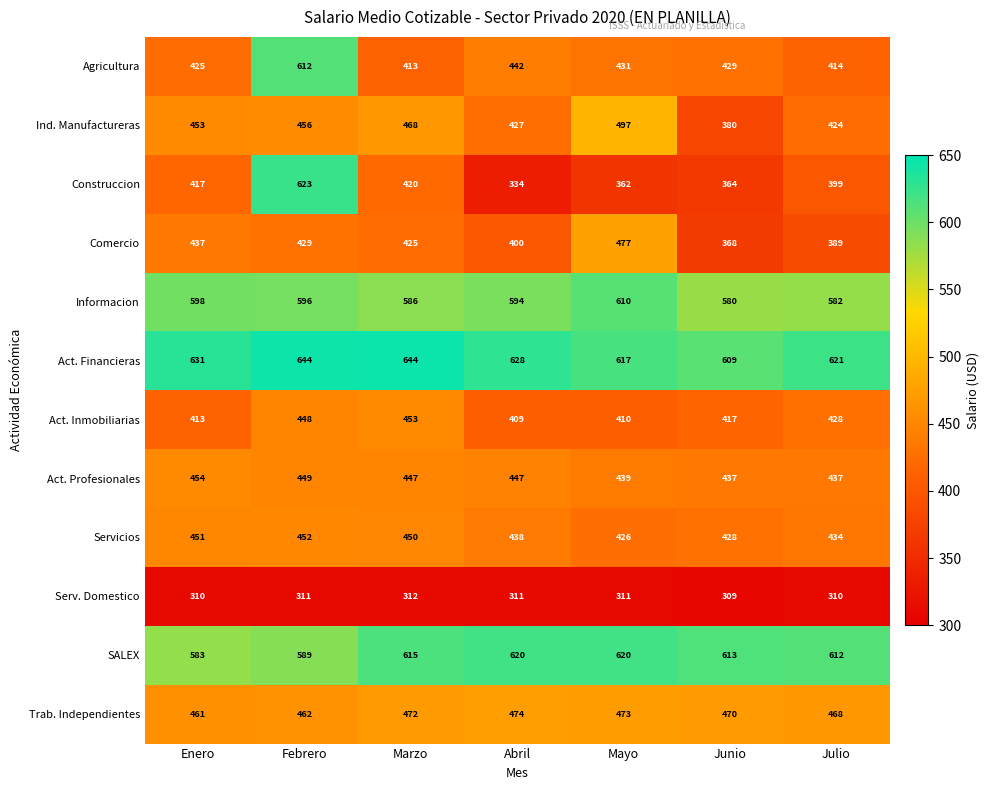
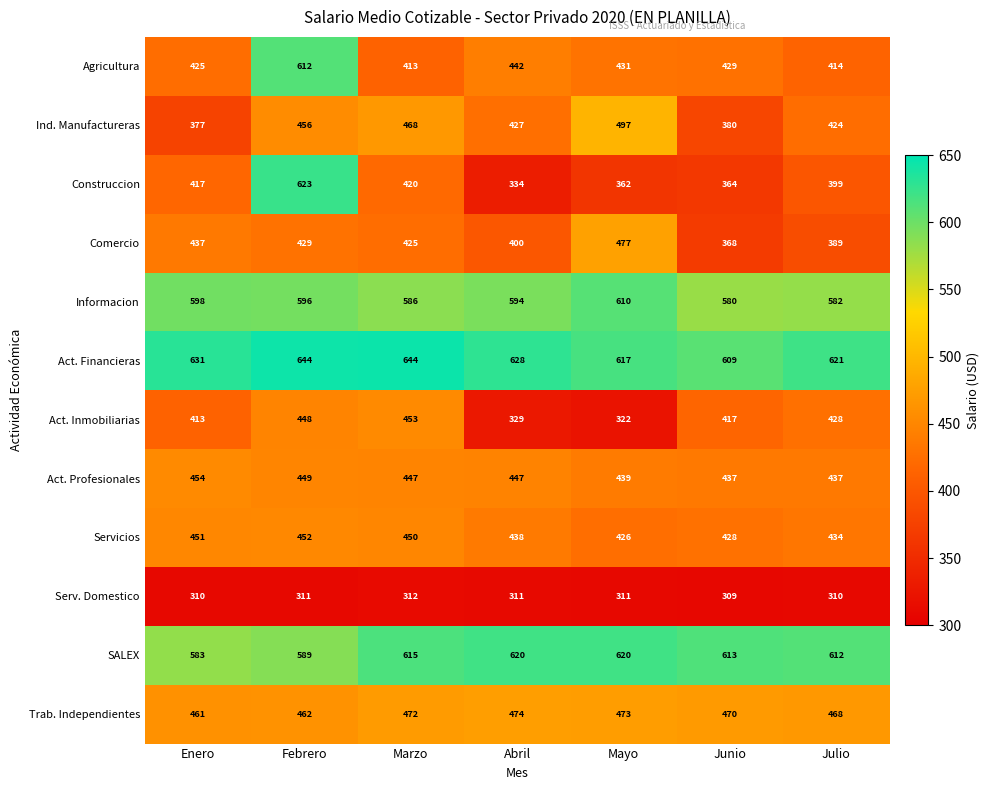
Ind. Manufactureras, Enero: 453 -> 377
Act. Inmobiliarias, Abril: 409 -> 329
Act. Inmobiliarias, Mayo: 410 -> 322
